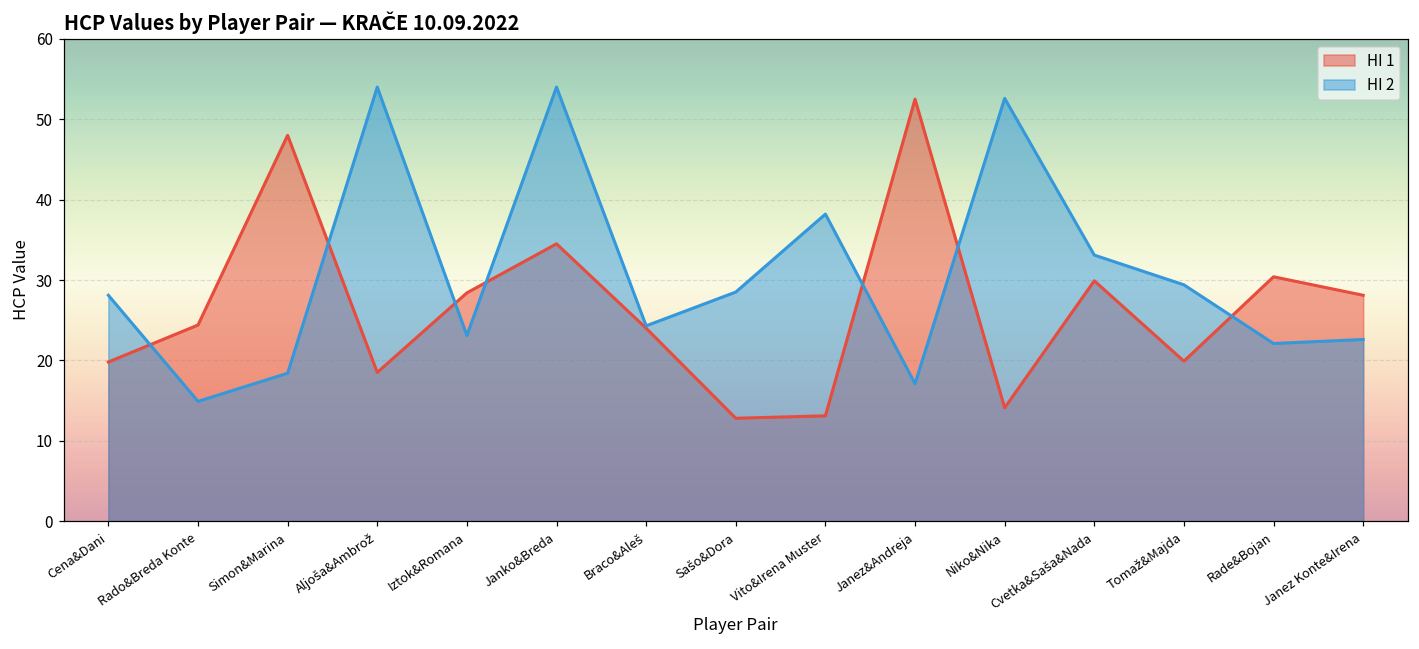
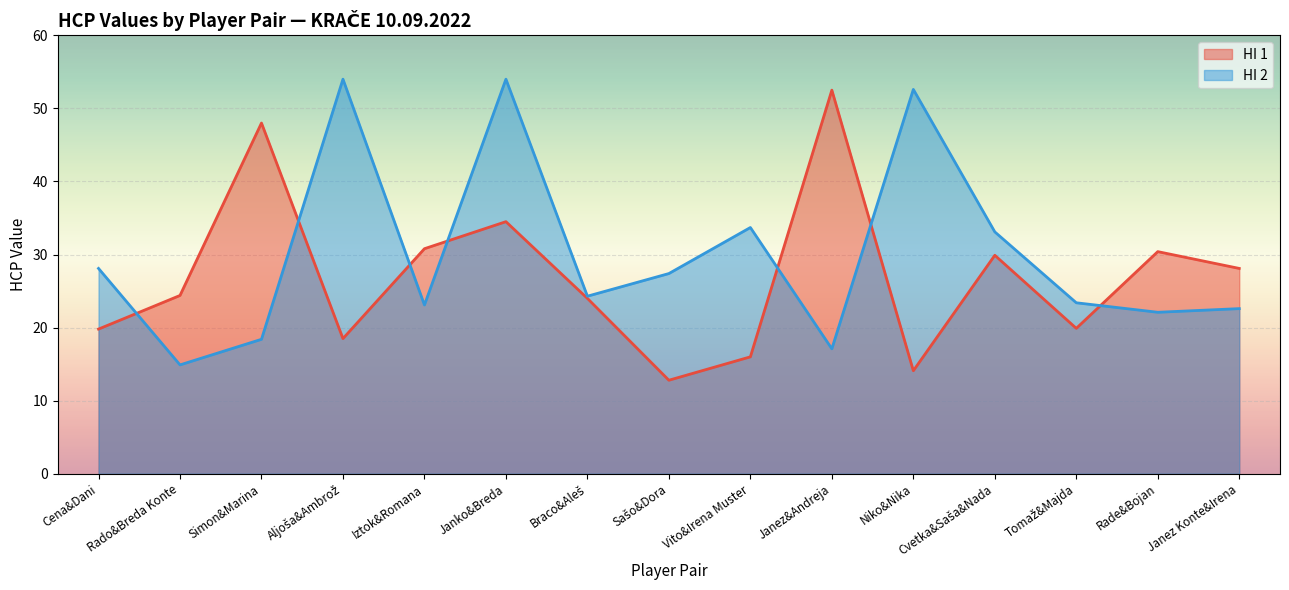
HI 1, Iztok&Romana: 28 -> 31
HI 2, Sašo&Dora: 29 -> 27
HI 1, Vito&Irena Muster: 13 -> 16
HI 2, Vito&Irena Muster: 38 -> 34
HI 2, Tomaž&Majda: 29 -> 23
